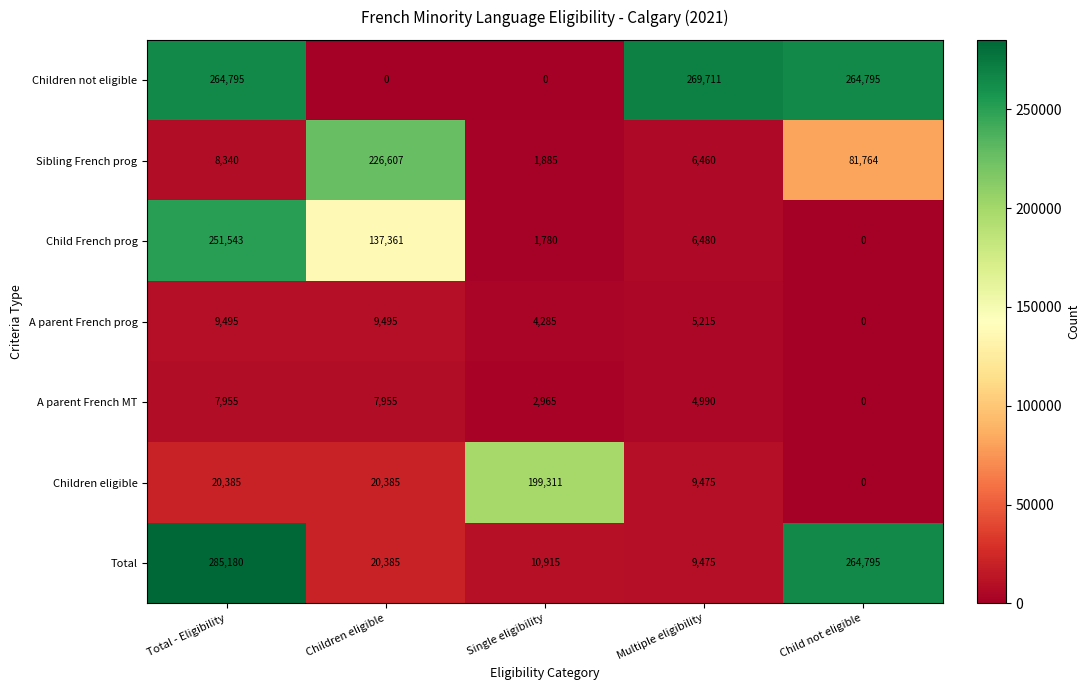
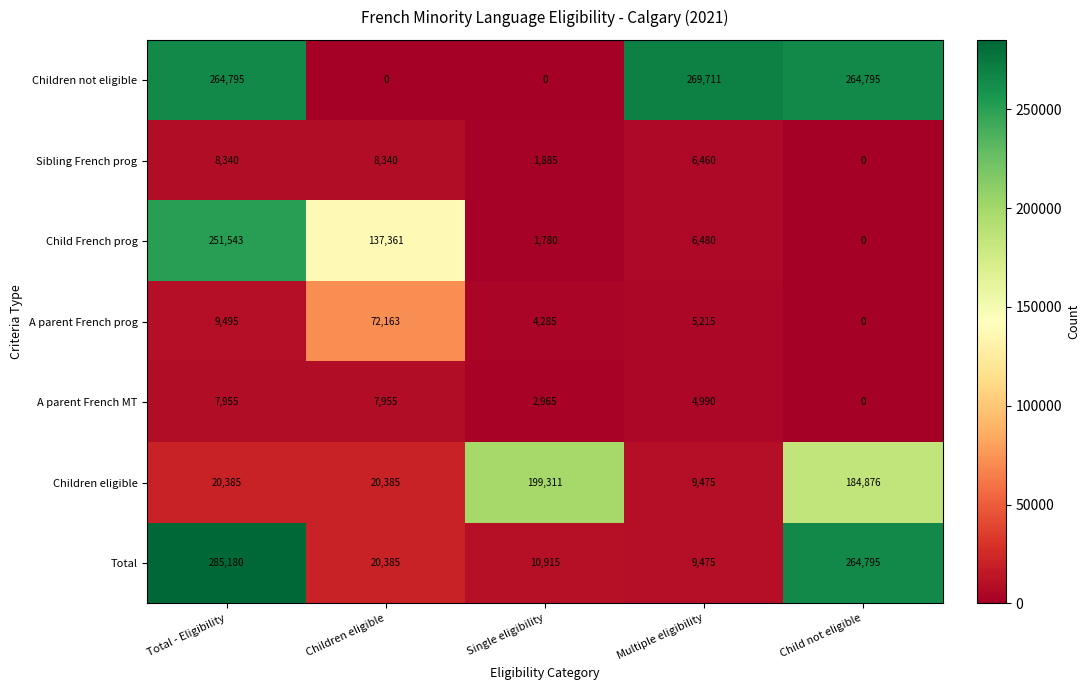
Sibling French prog, Children eligible: 226,607 -> 8,340
Sibling French prog, Child not eligible: 81,764 -> 0
A parent French prog, Children eligible: 9,495 -> 72,163
Children eligible, Child not eligible: 0 -> 184,876
